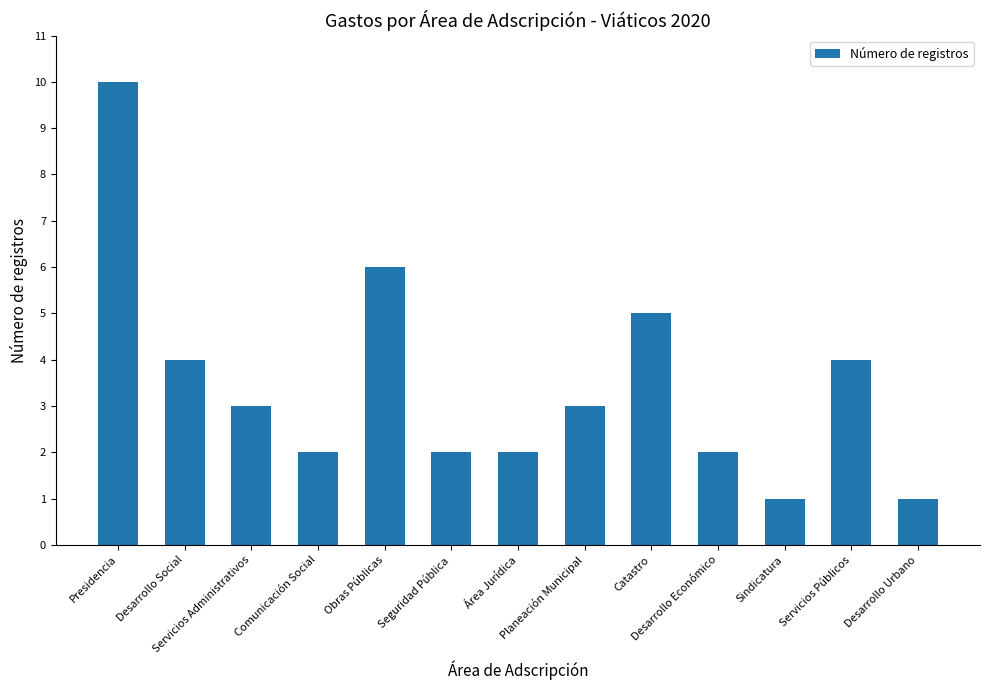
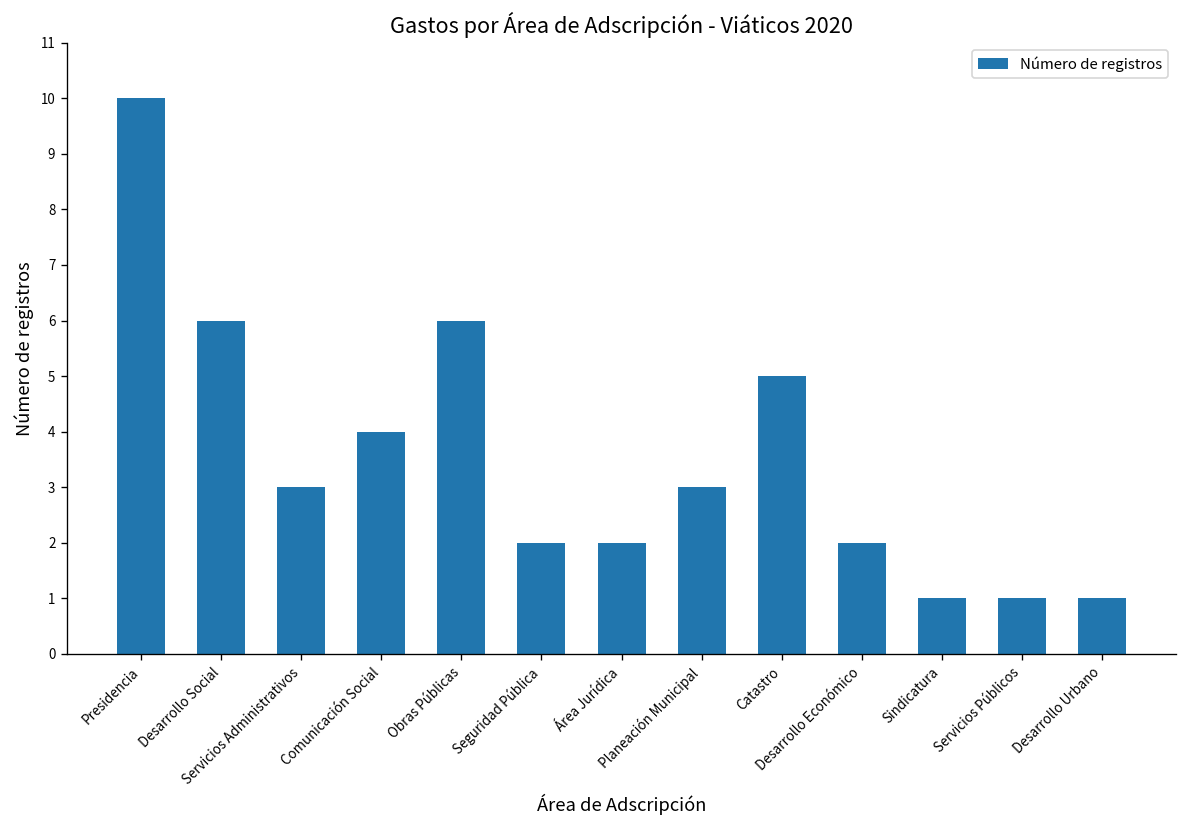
Desarrollo Social: 4 -> 6
Comunicación Social: 2 -> 4
Servicios Públicos: 4 -> 1
